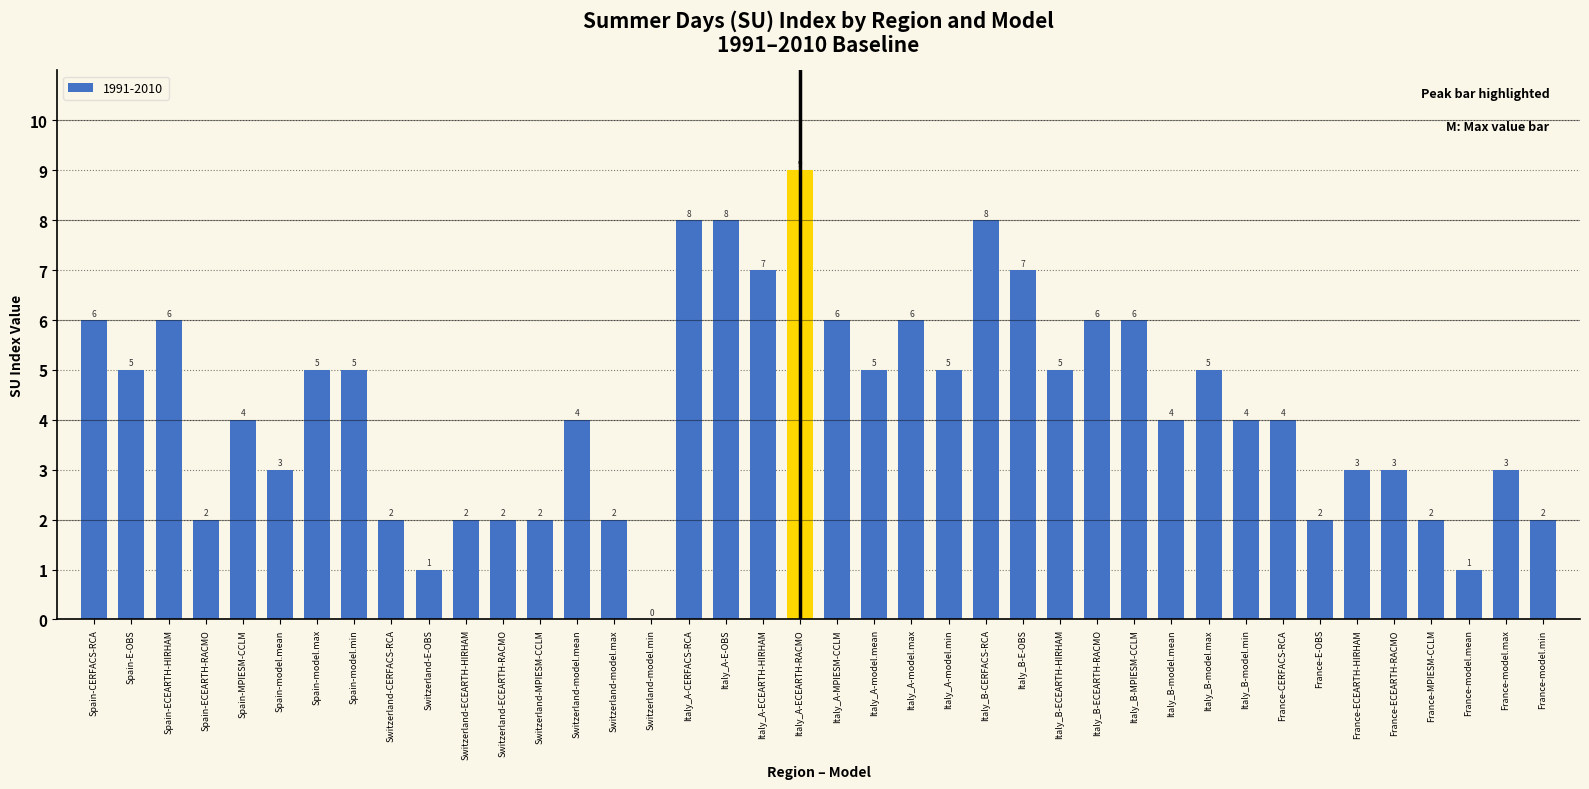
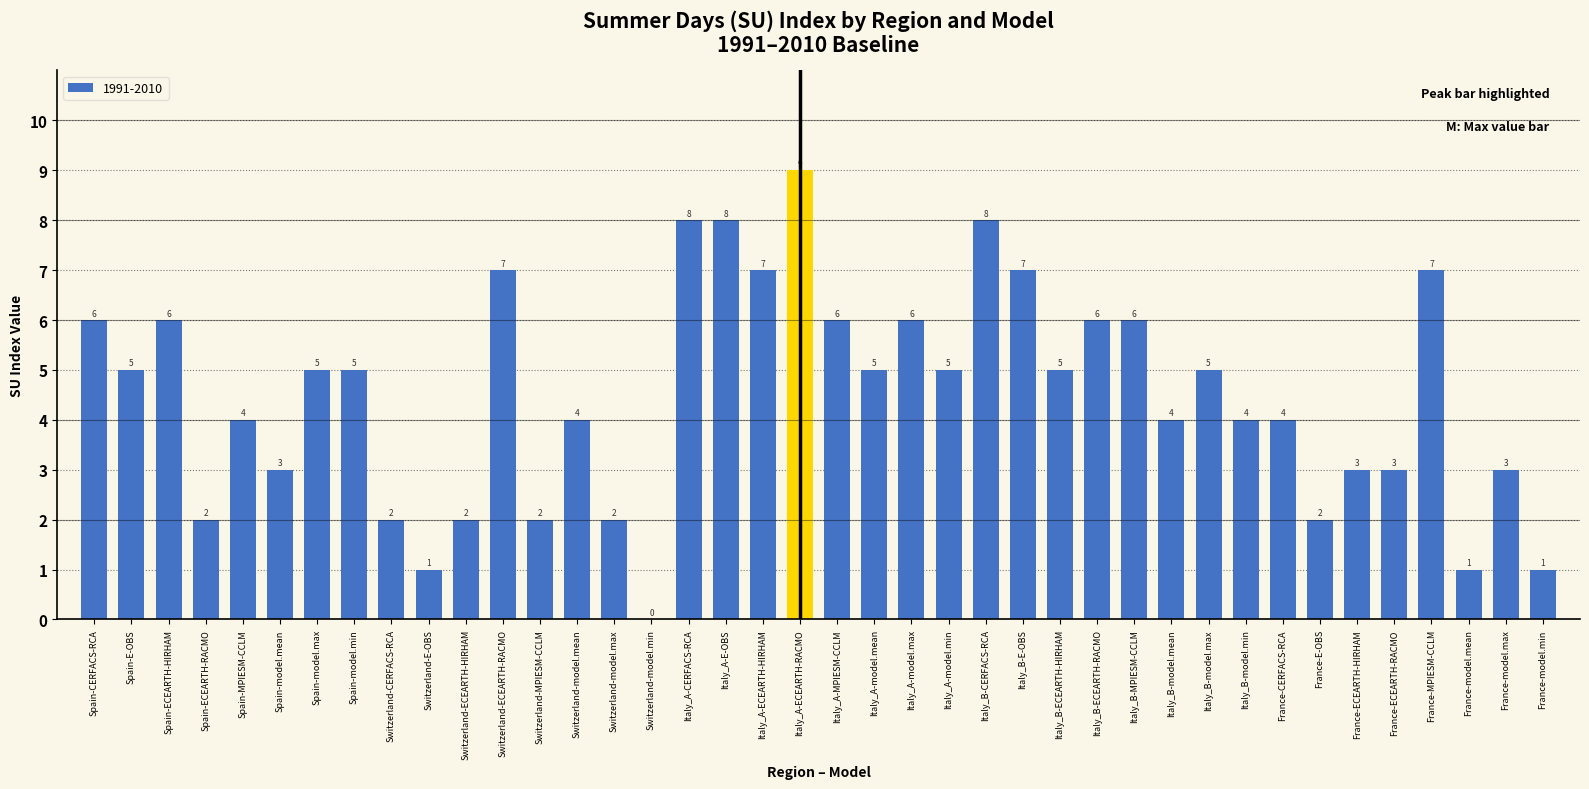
Switzerland-ECEARTH-RACMO: 2 -> 7
France-MPIESM-CCLM: 2 -> 7
France-model.min: 2 -> 1
